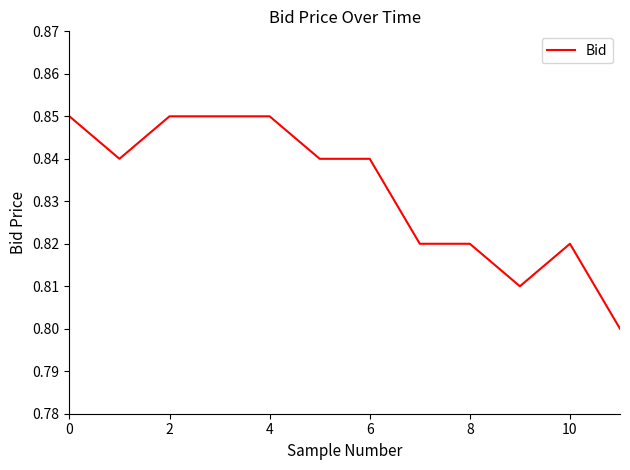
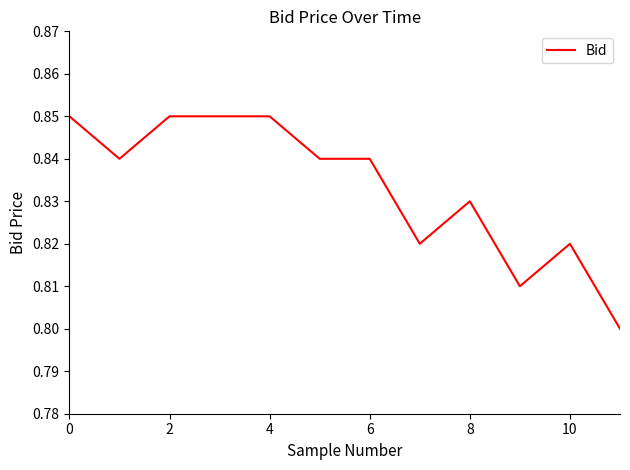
8: 0.82 -> 0.83
